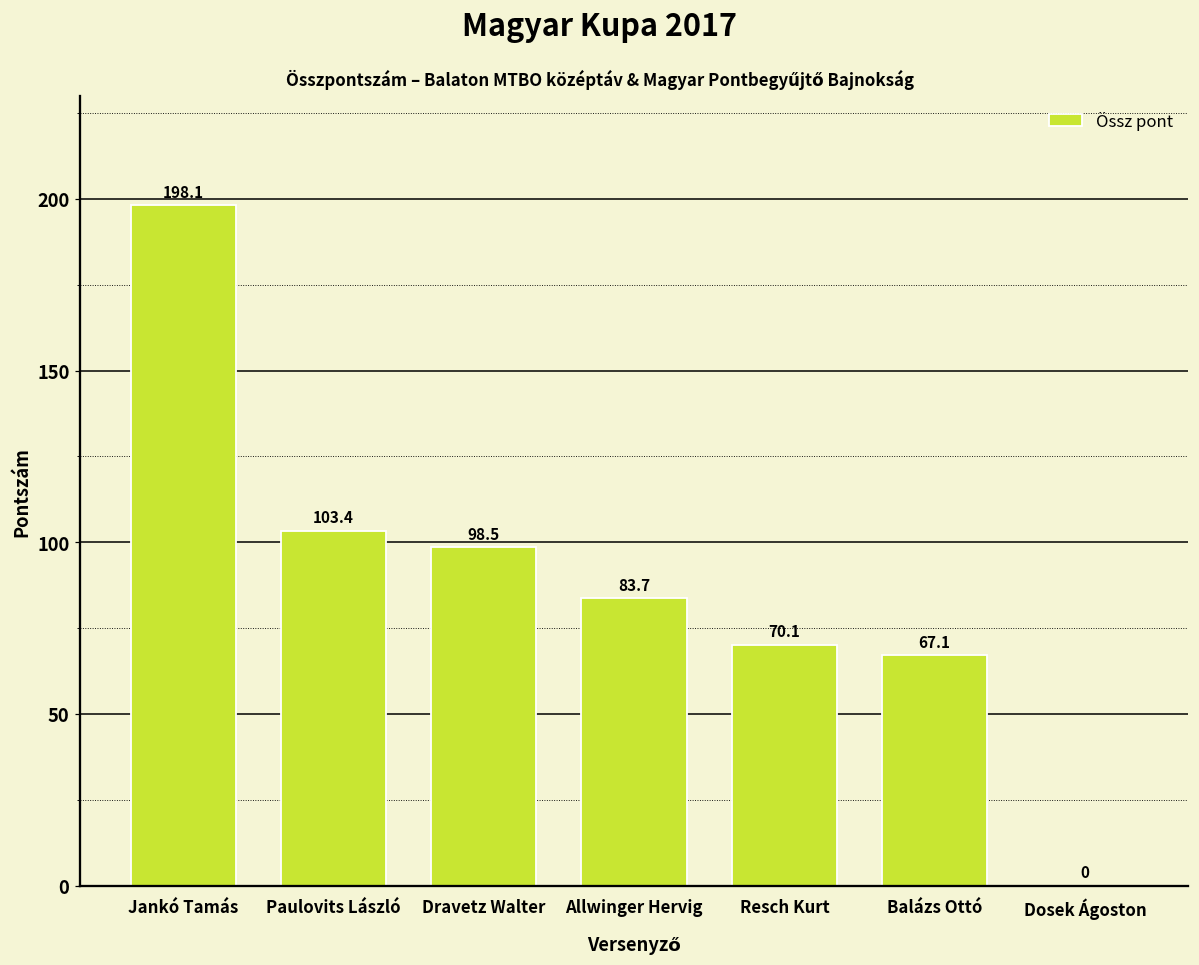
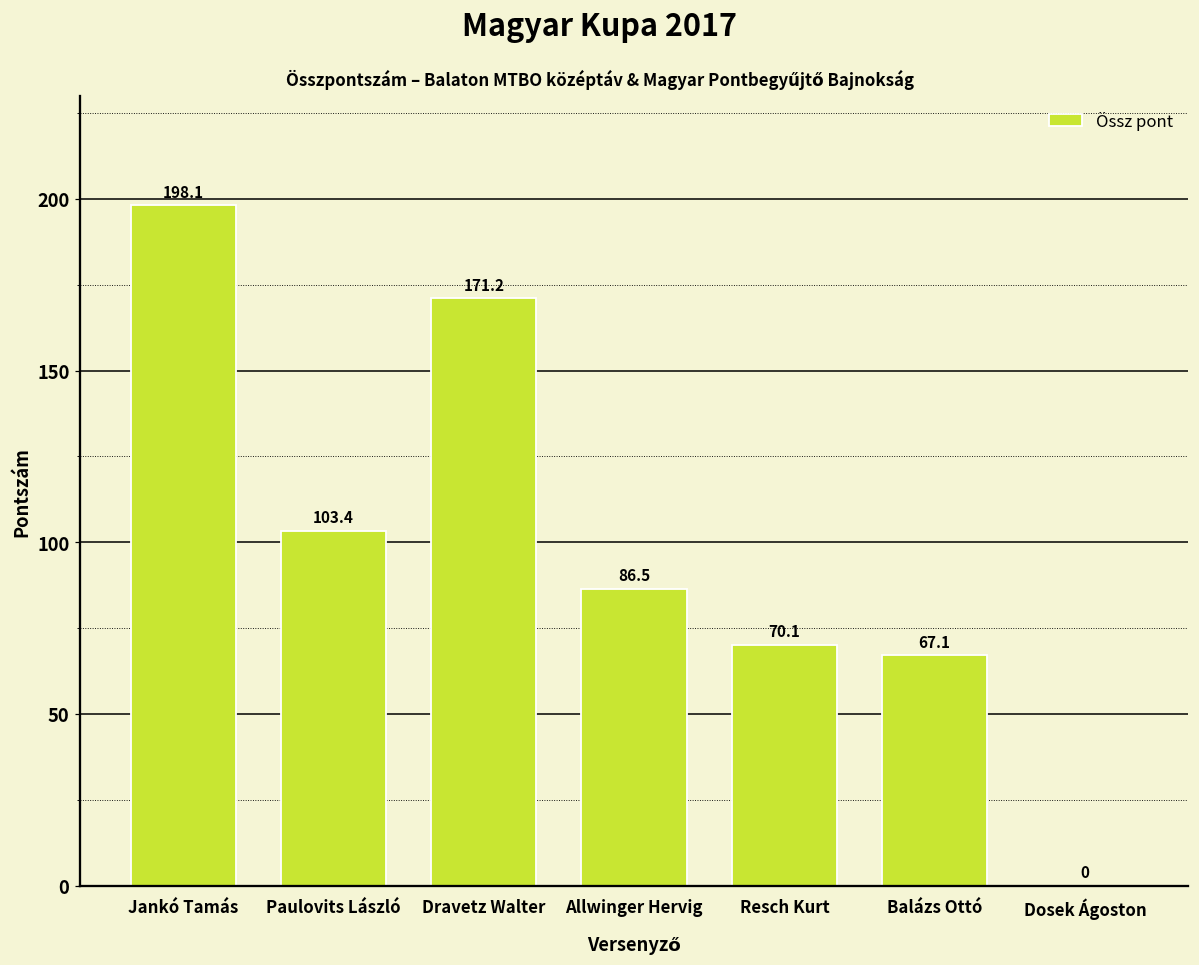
Dravetz Walter: 98.5 -> 171.2
Allwinger Hervig: 83.7 -> 86.5
